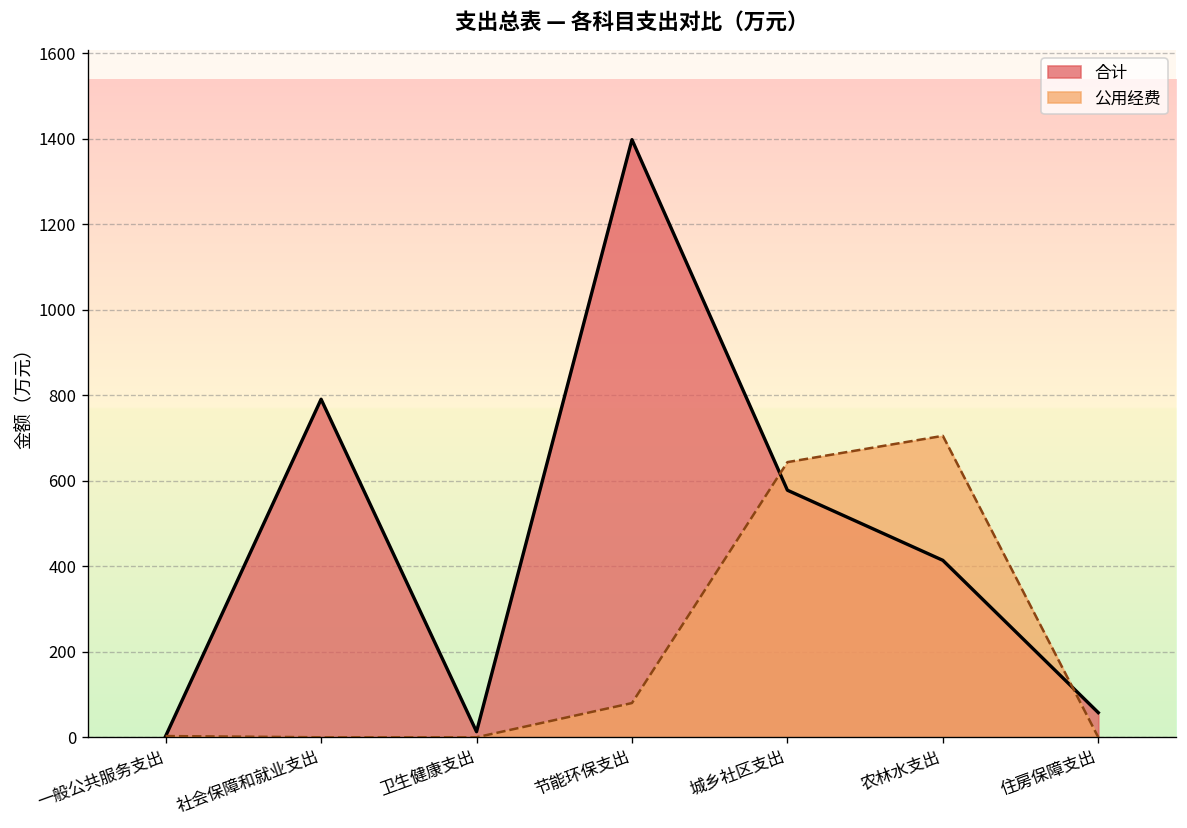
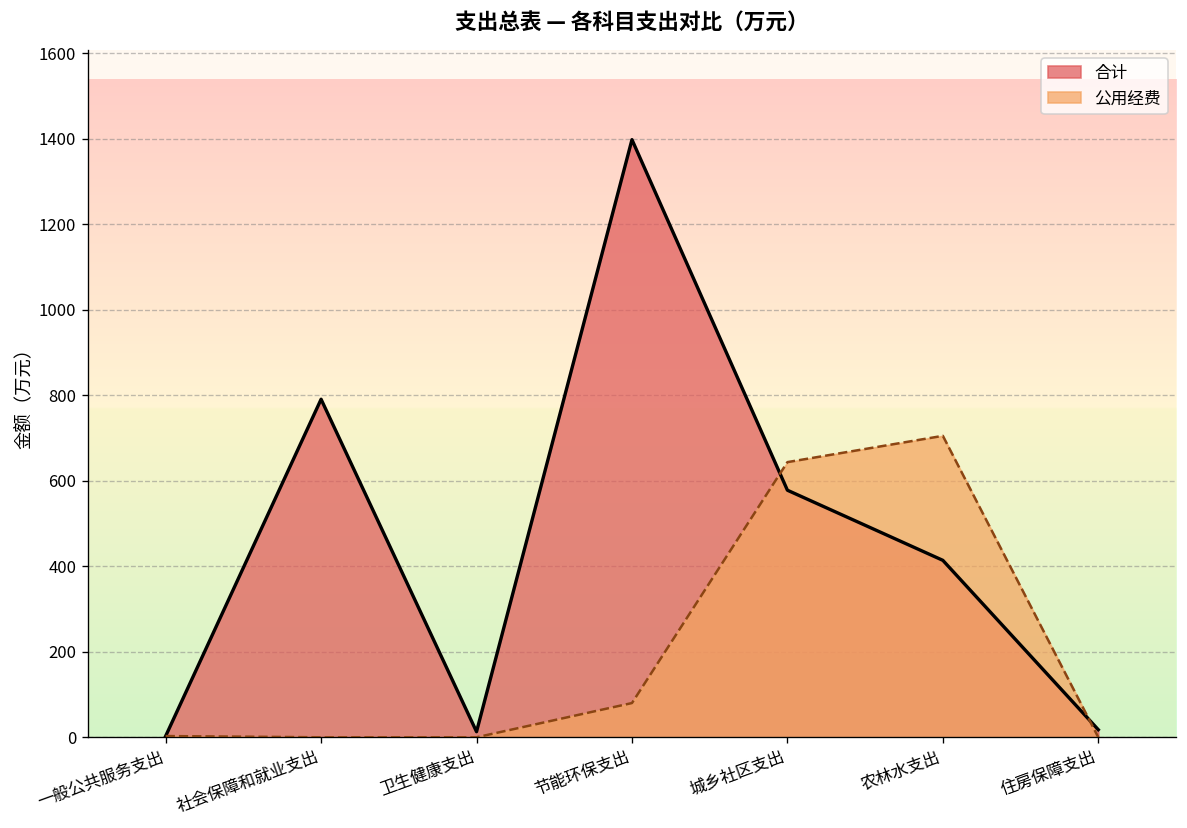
合计, 住房保障支出: 60 -> 20
